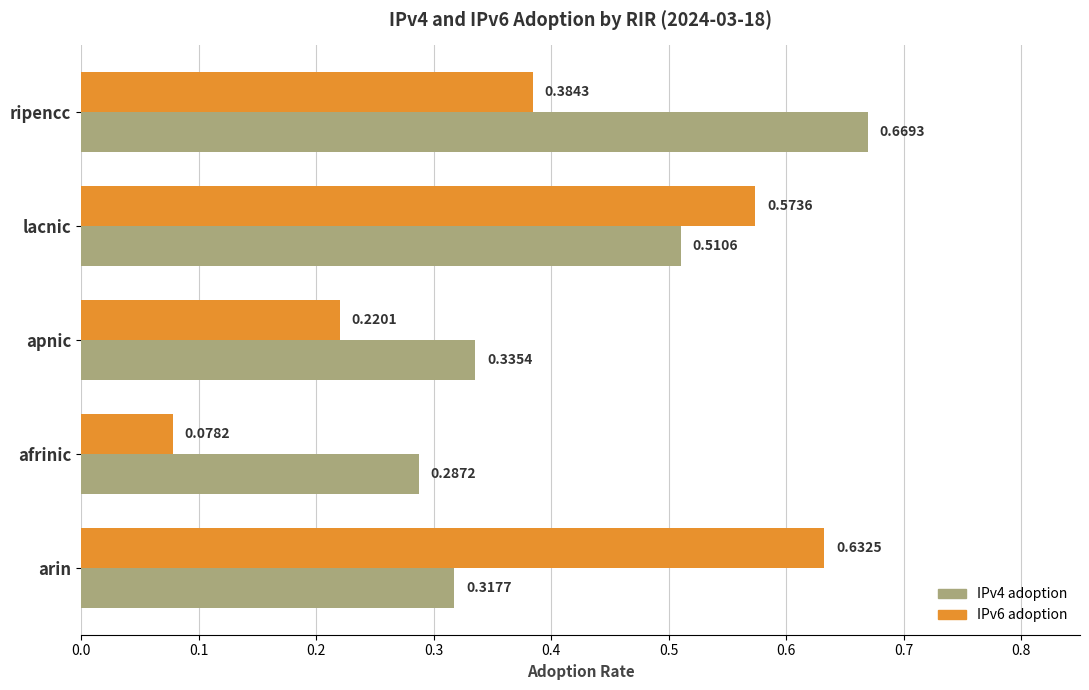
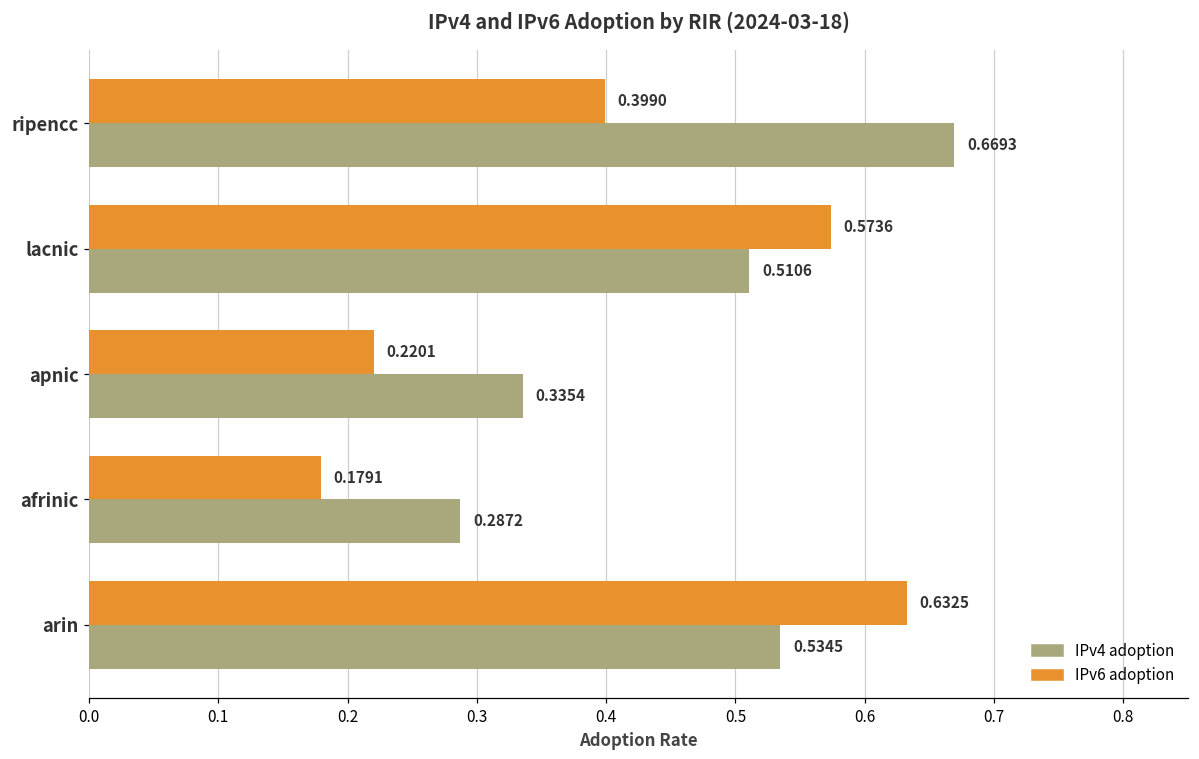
IPv6 adoption, ripencc: 0.3843 -> 0.3990
IPv6 adoption, afrinic: 0.0782 -> 0.1791
IPv4 adoption, arin: 0.3177 -> 0.5345
